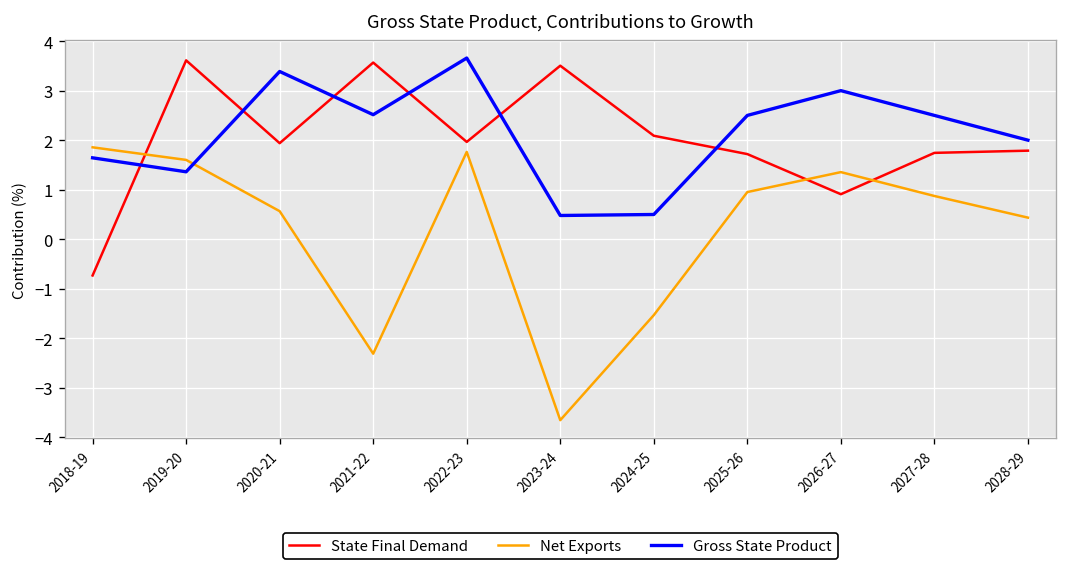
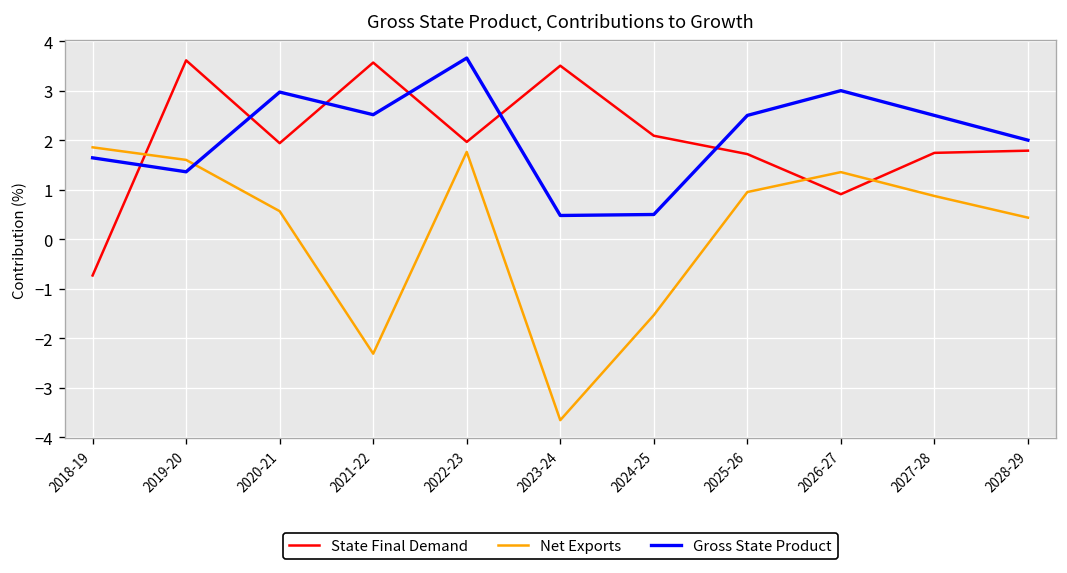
Gross State Product, 2020-21: 3.4 -> 3.0
